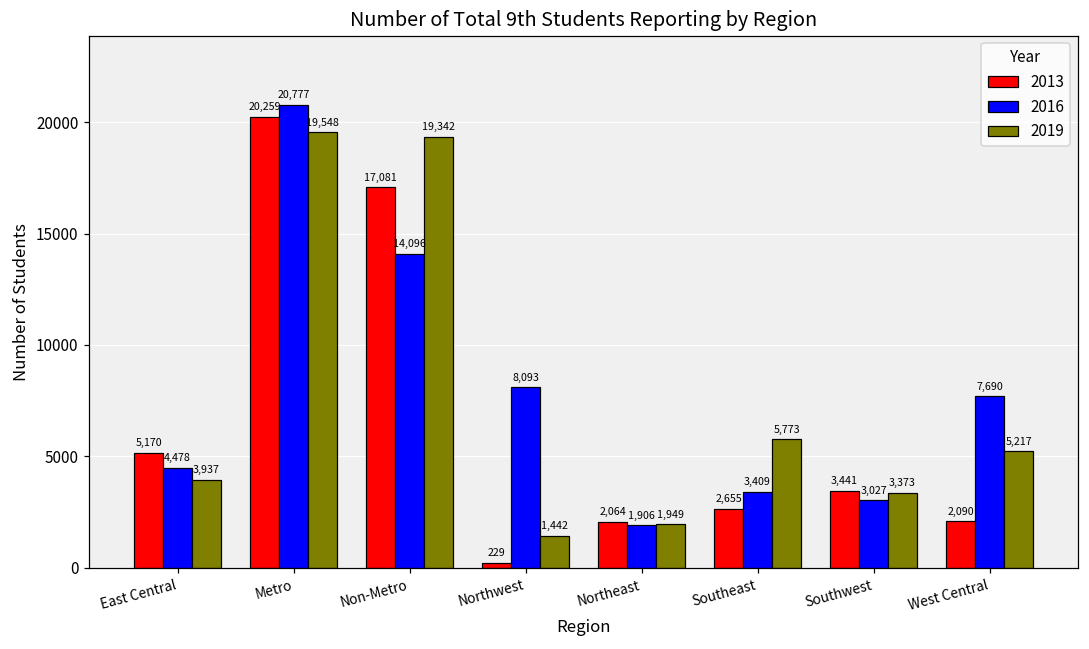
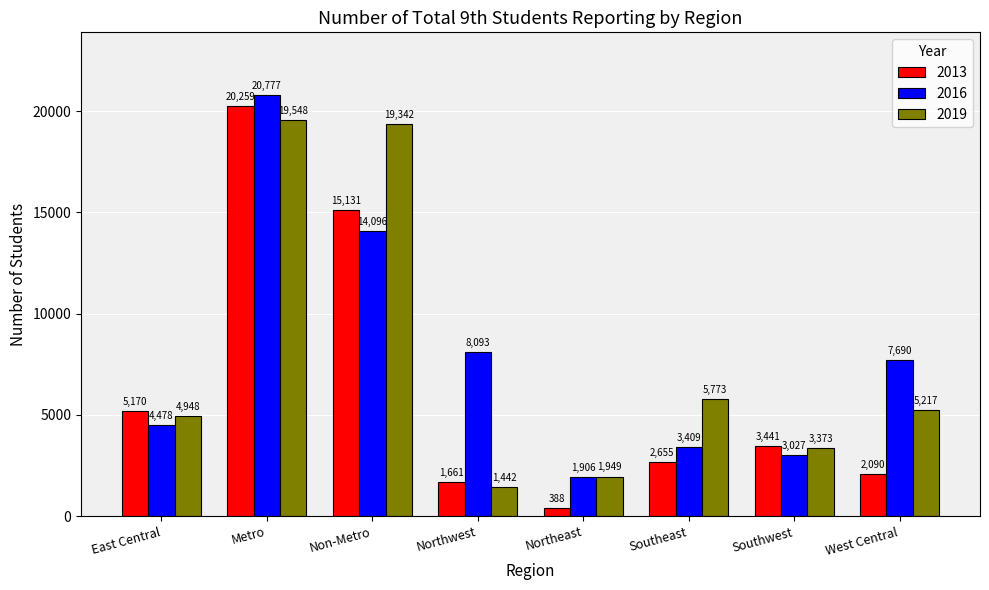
2019, East Central: 3,937 -> 4,948
2013, Non-Metro: 17,081 -> 15,131
2013, Northwest: 229 -> 1,661
2013, Northeast: 2,064 -> 388
